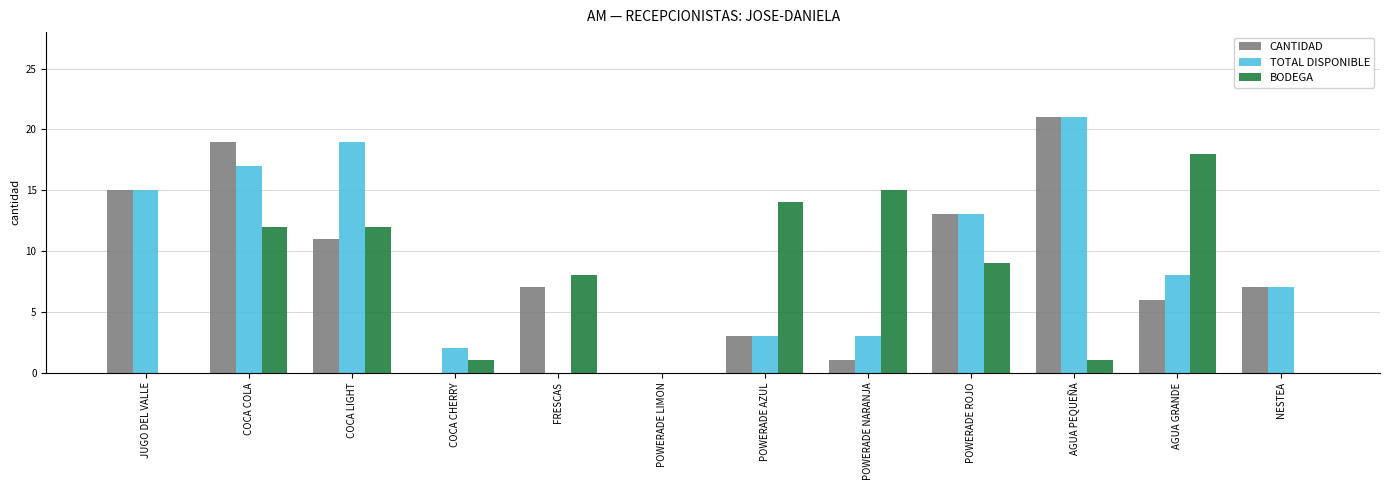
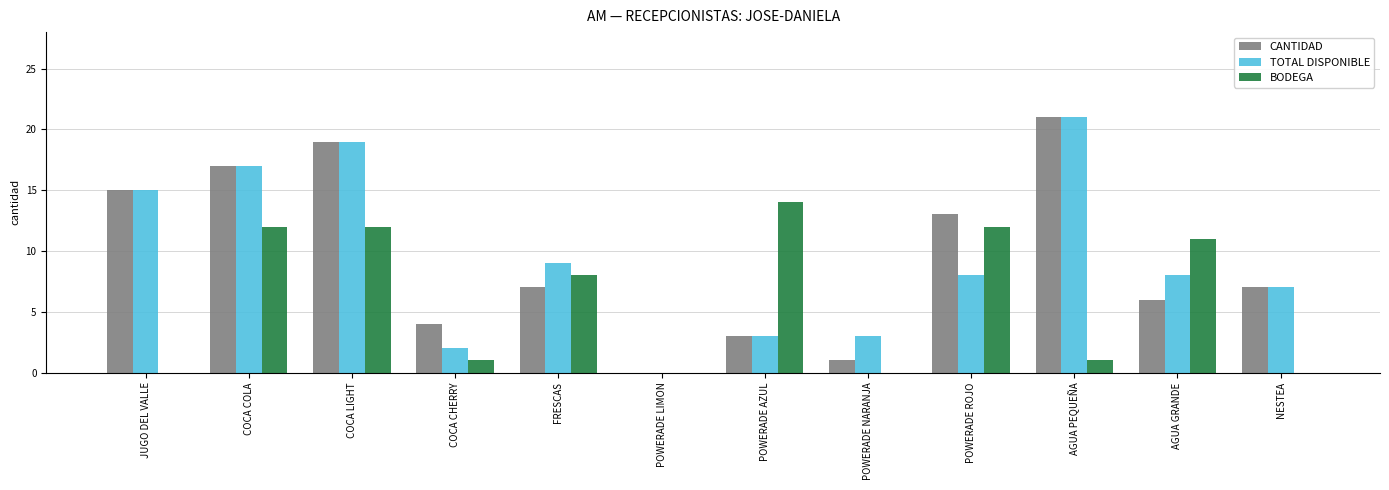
CANTIDAD, COCA COLA: 19 -> 17
CANTIDAD, COCA LIGHT: 11 -> 19
CANTIDAD, COCA CHERRY: 0 -> 4
TOTAL DISPONIBLE, FRESCAS: 0 -> 9
BODEGA, POWERADE NARANJA: 15 -> 0
TOTAL DISPONIBLE, POWERADE ROJO: 13 -> 8
BODEGA, POWERADE ROJO: 9 -> 12
BODEGA, AGUA GRANDE: 18 -> 11
